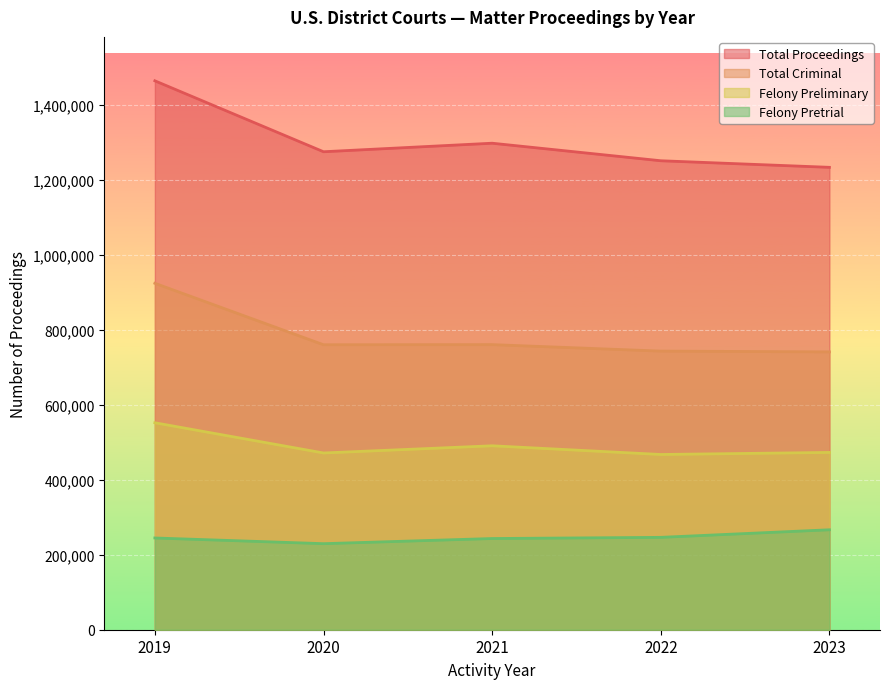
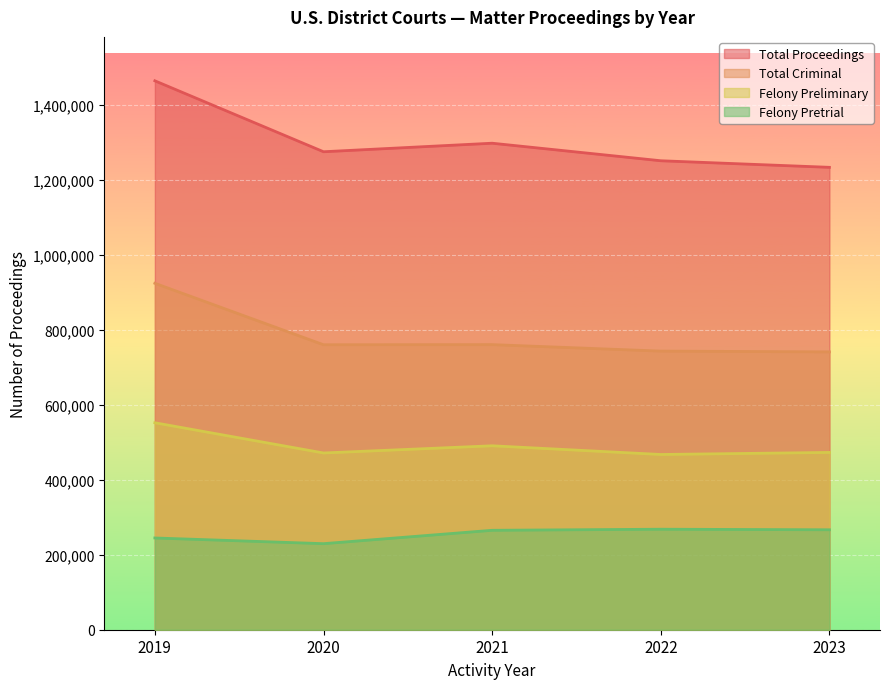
Felony Pretrial, 2021: 240,000 -> 270,000
Felony Pretrial, 2022: 250,000 -> 270,000
